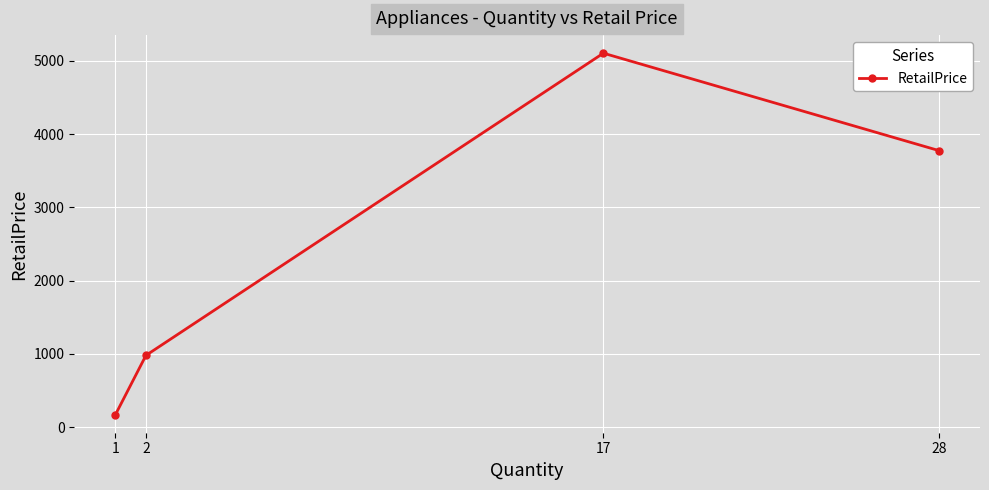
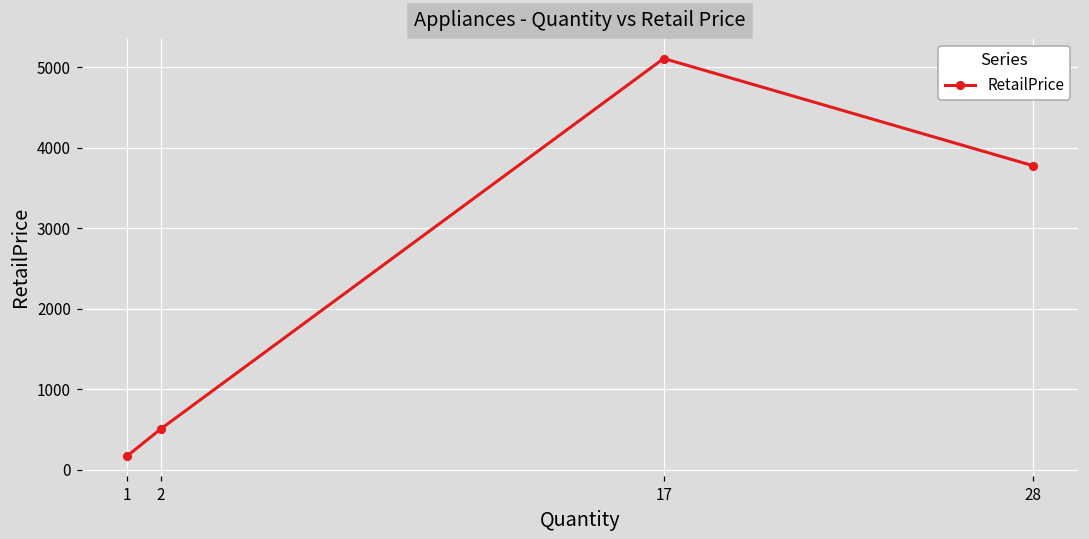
2: 1000 -> 500
